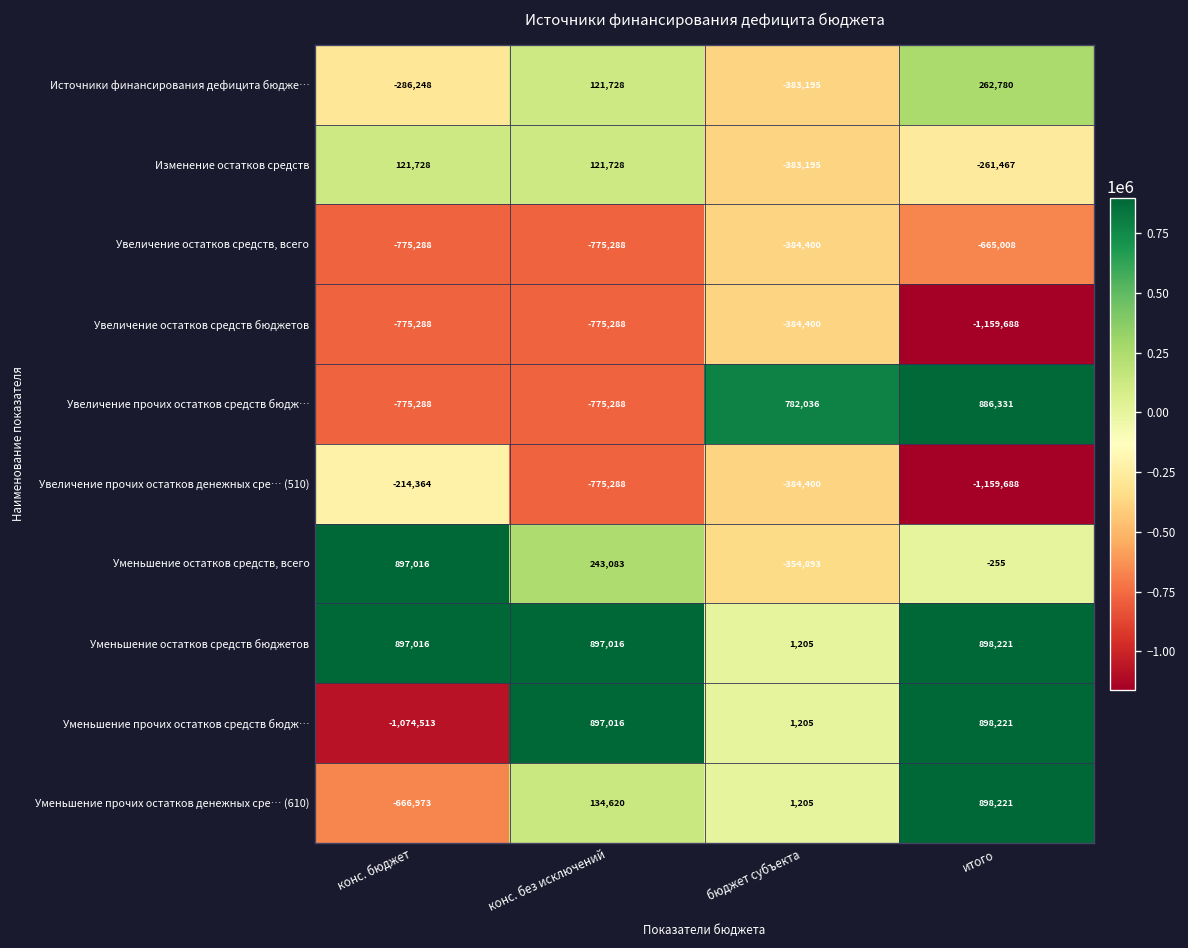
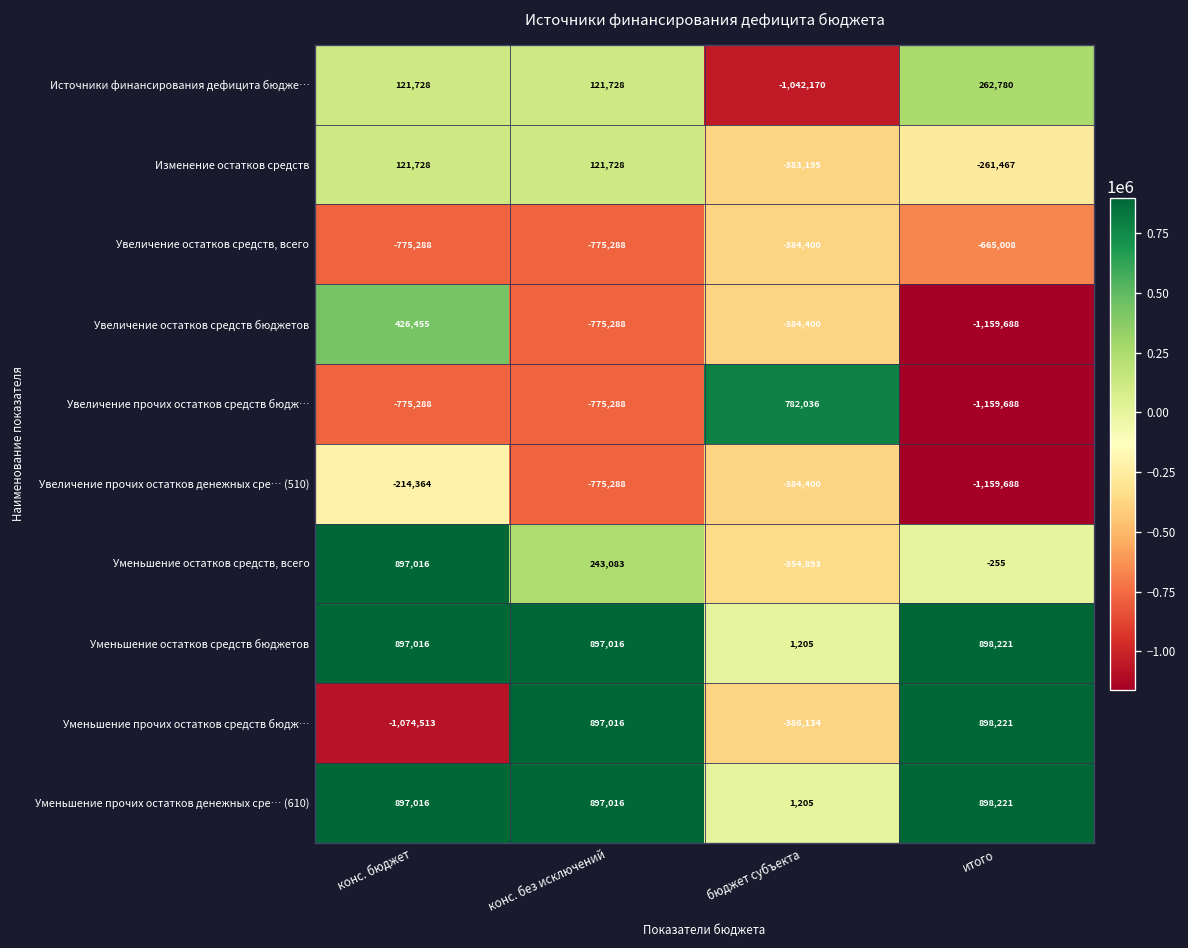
Источники финансирования дефицита бюдже…, конс. бюджет: -286,248 -> 121,728
Источники финансирования дефицита бюдже…, бюджет субъекта: -383,195 -> -1,042,170
Увеличение остатков средств бюджетов, конс. бюджет: -775,288 -> 426,455
Увеличение прочих остатков средств бюдж…, итого: 886,331 -> -1,159,688
Уменьшение прочих остатков средств бюдж…, бюджет субъекта: 1,205 -> -386,134
Уменьшение прочих остатков денежных сре… (610), конс. бюджет: -666,973 -> 897,016
Уменьшение прочих остатков денежных сре… (610), конс. без исключений: 134,620 -> 897,016
